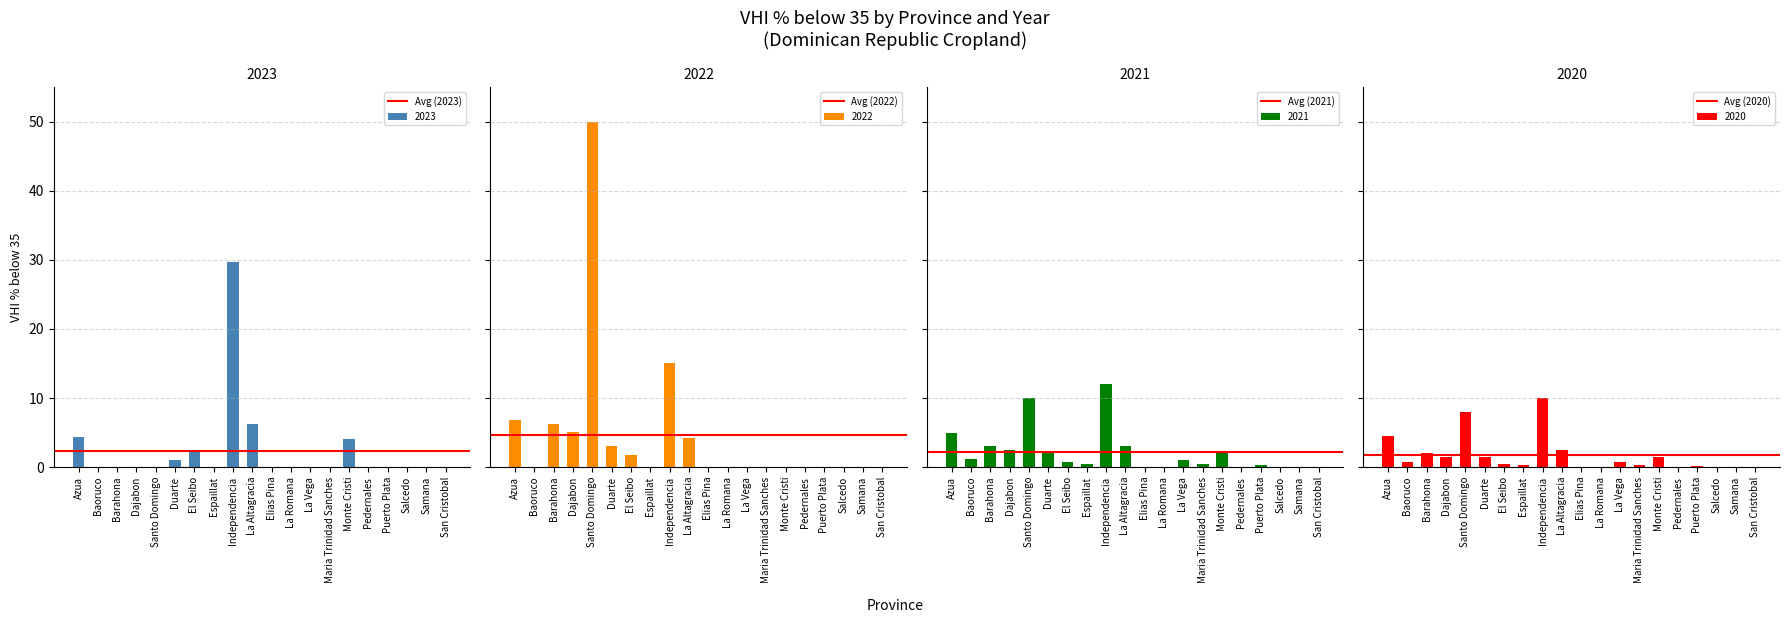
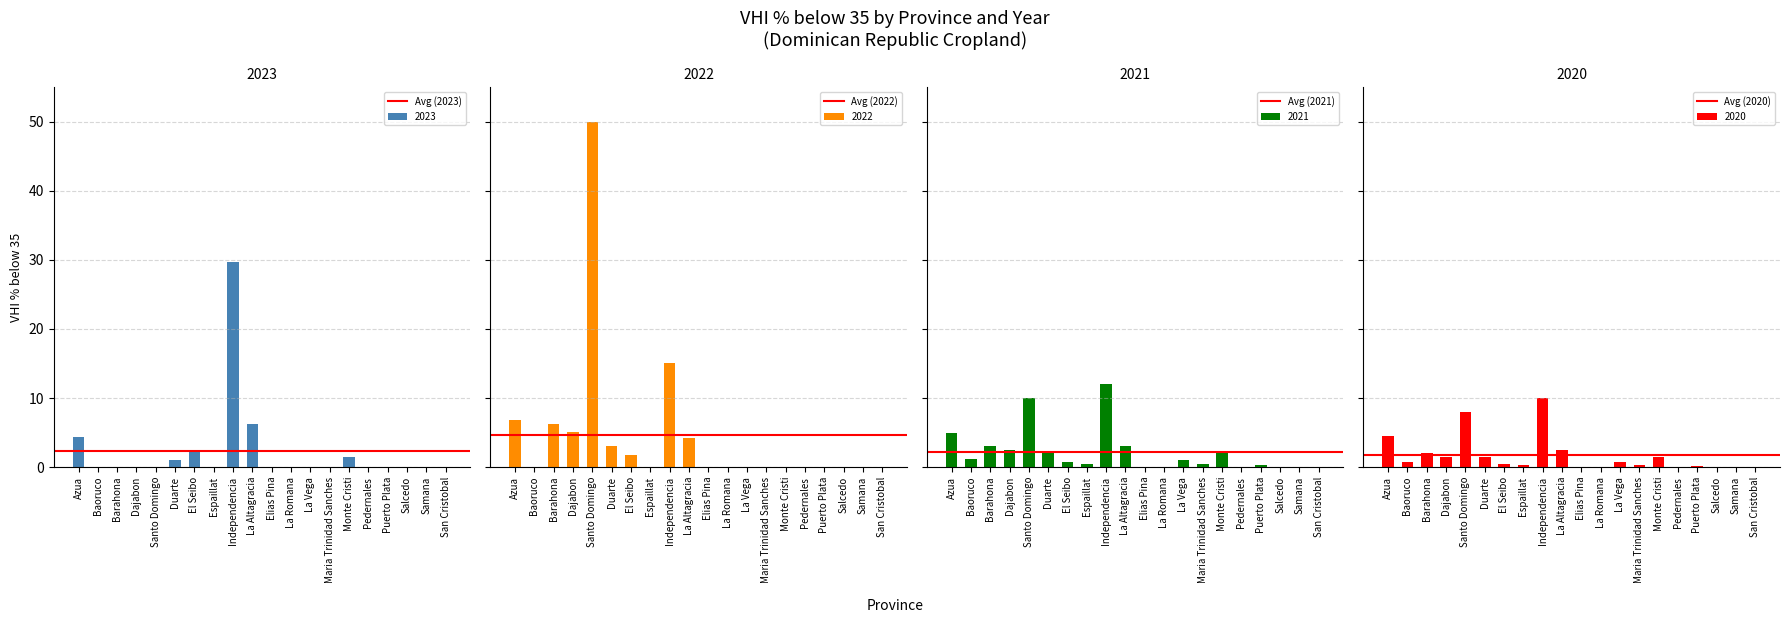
2023, Monte Cristi: 4 -> 2
